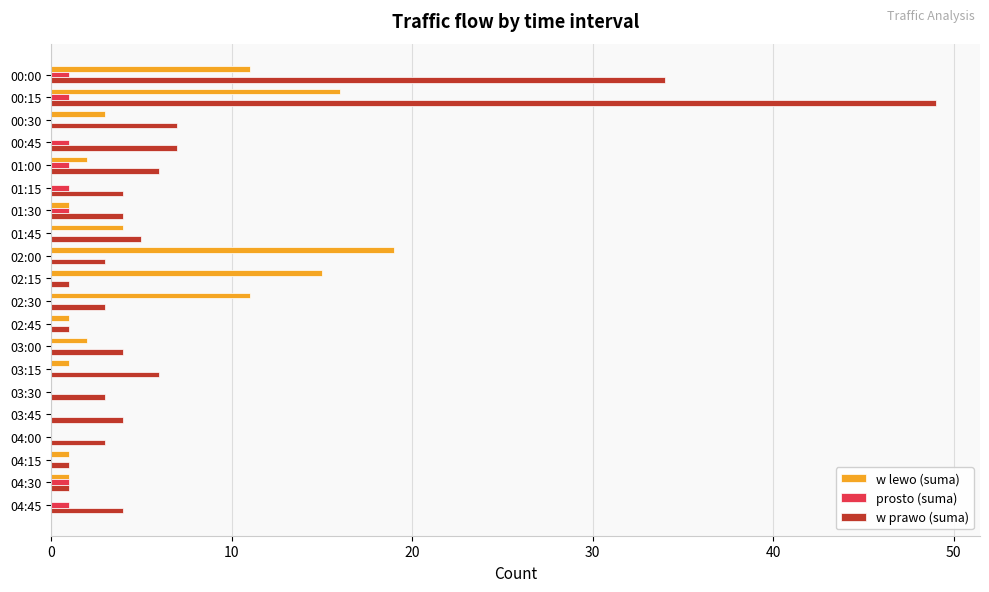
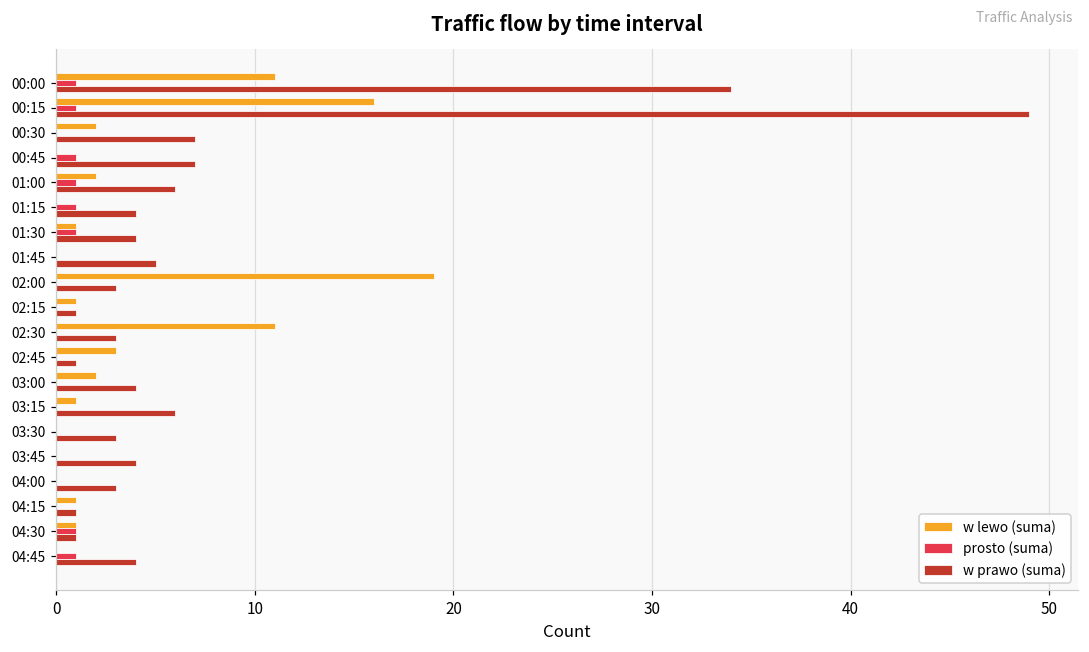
w lewo (suma), 00:30: 3 -> 2
w lewo (suma), 01:45: 4 -> 0
w lewo (suma), 02:15: 15 -> 1
w lewo (suma), 02:45: 1 -> 3
